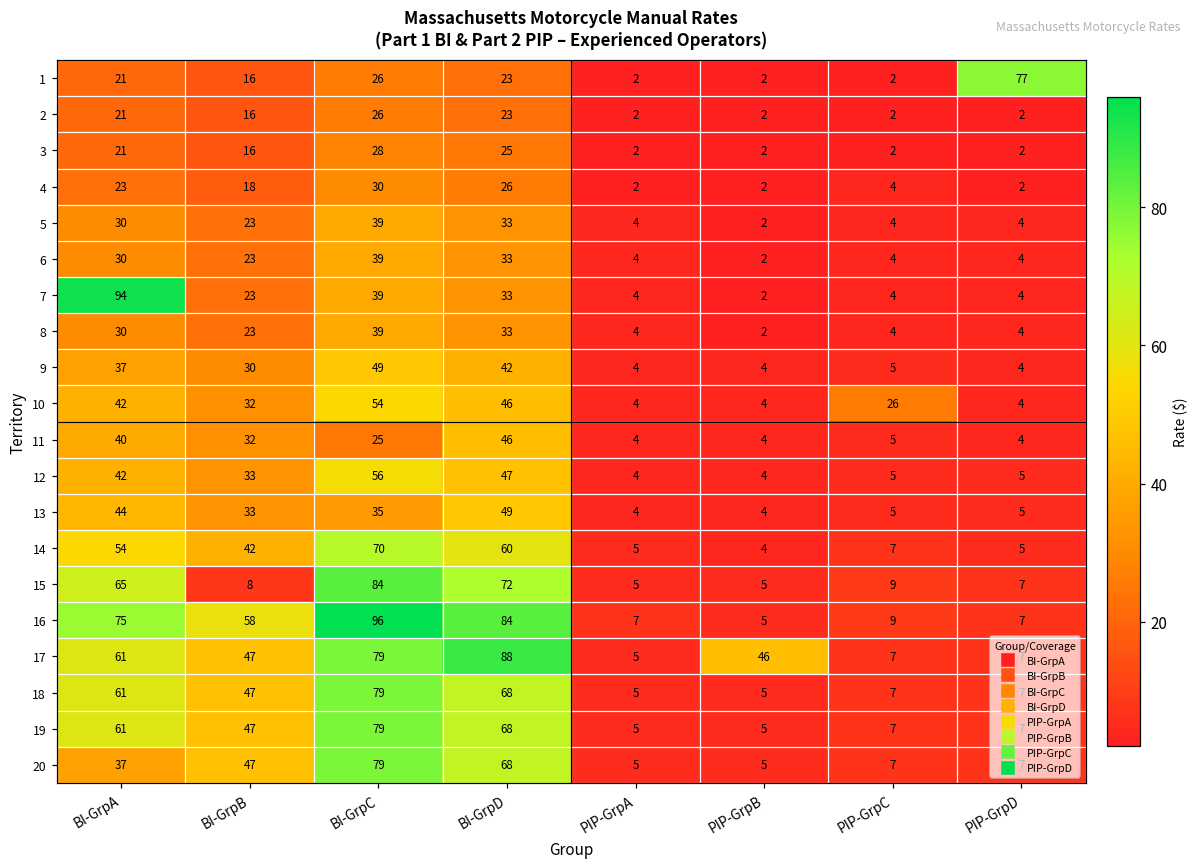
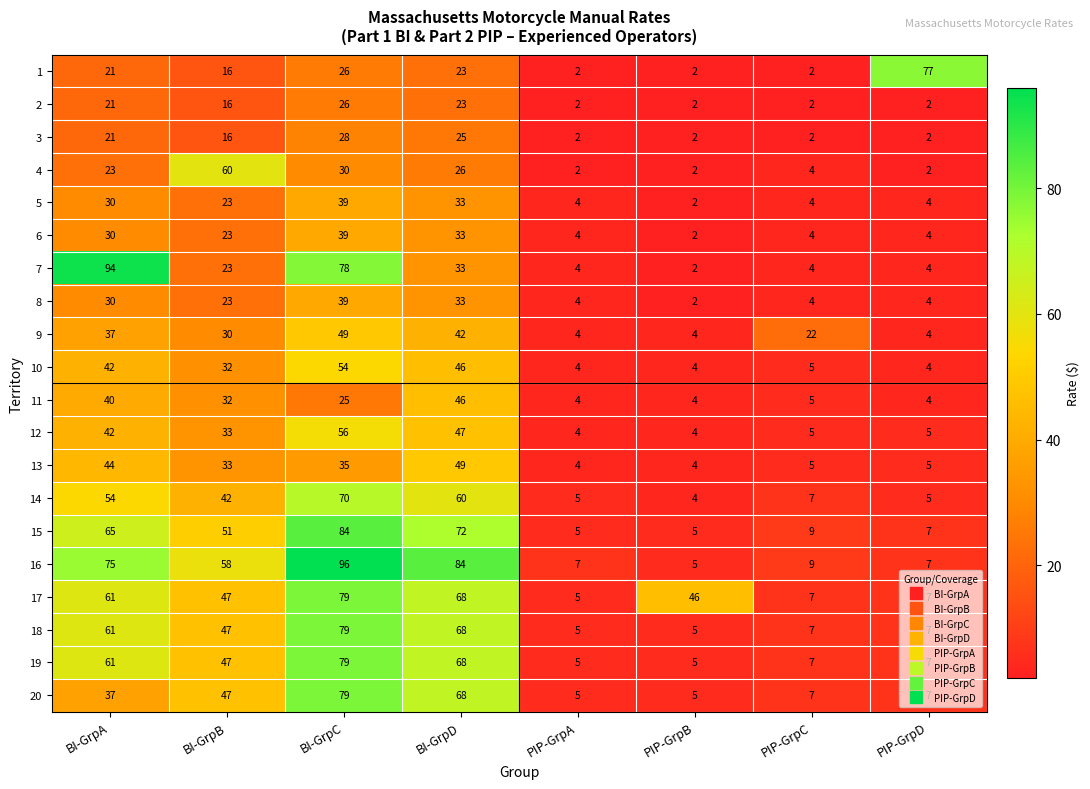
4, BI-GrpB: 18 -> 60
7, BI-GrpC: 39 -> 78
9, PIP-GrpC: 5 -> 22
10, PIP-GrpC: 26 -> 5
15, BI-GrpB: 8 -> 51
17, BI-GrpD: 88 -> 68
